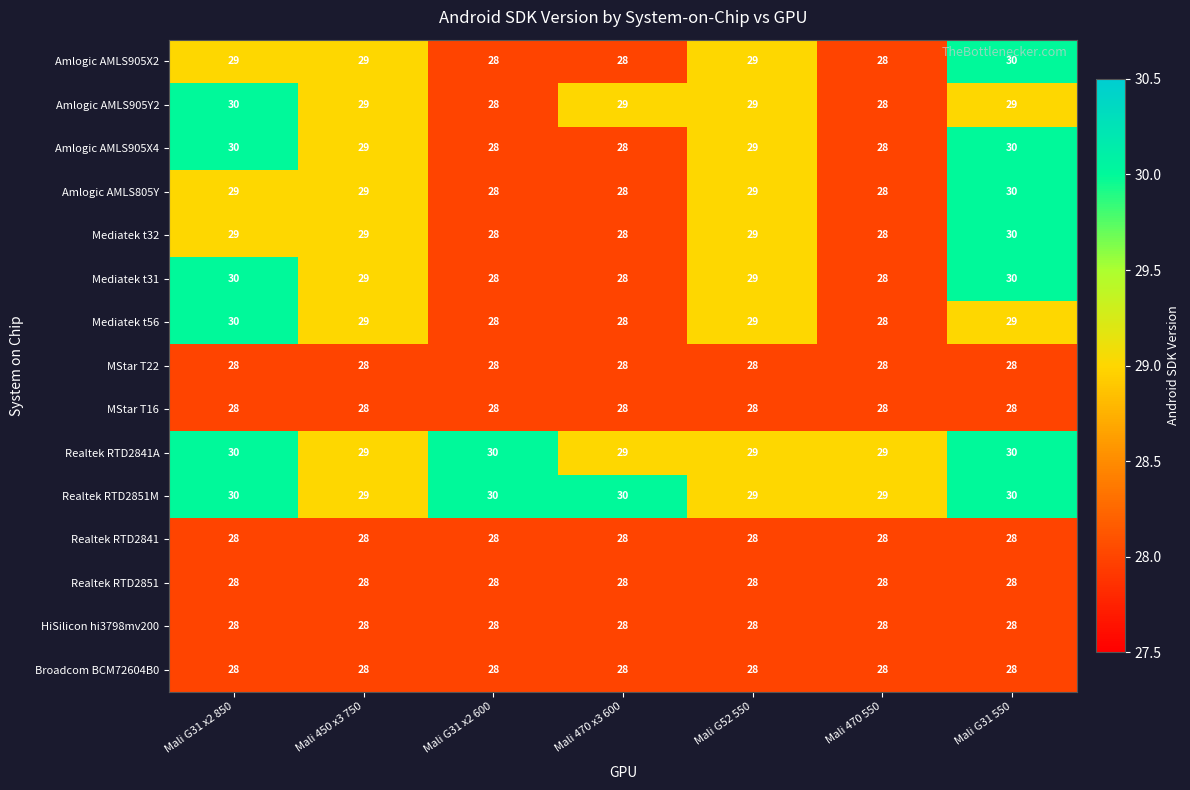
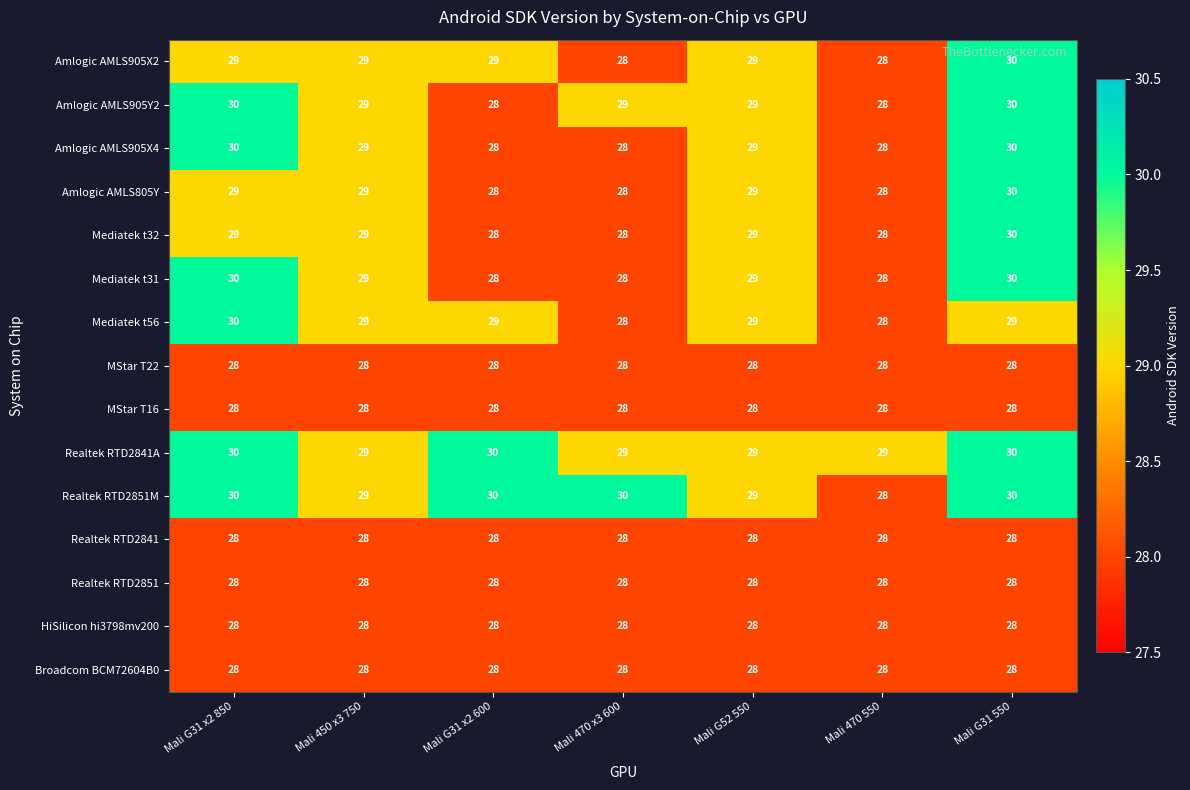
Amlogic AMLS905X2, Mali G31 x2 600: 28 -> 29
Amlogic AMLS905Y2, Mali G31 550: 29 -> 30
Mediatek t56, Mali G31 x2 600: 28 -> 29
Realtek RTD2851M, Mali 470 550: 29 -> 28
